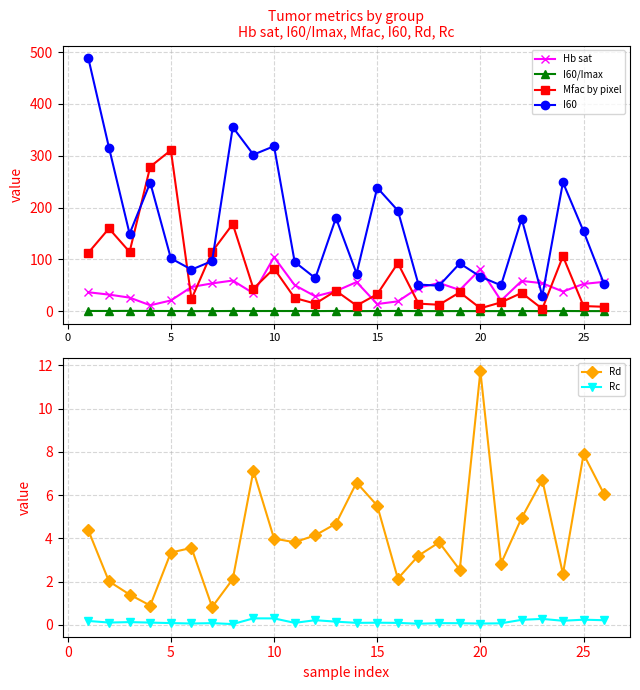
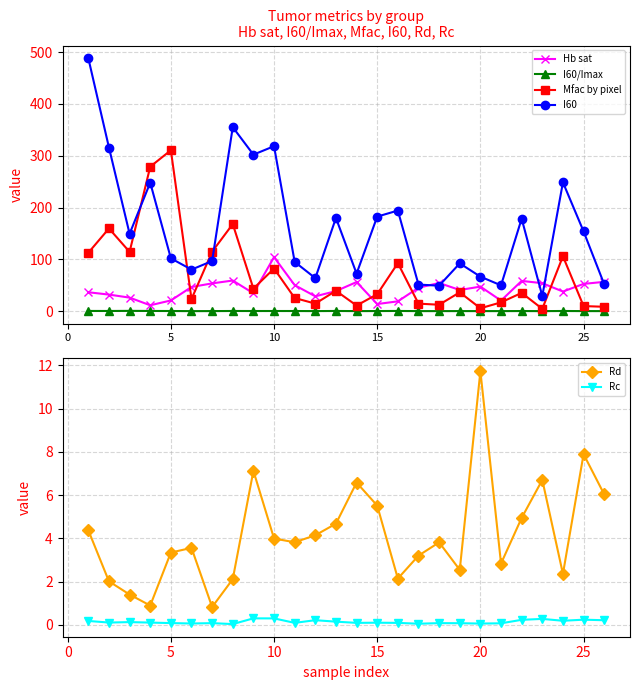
Tumor metrics by group Hb sat, I60/Imax, Mfac, I60, Rd, Rc, I60, 15: 240 -> 180
Tumor metrics by group Hb sat, I60/Imax, Mfac, I60, Rd, Rc, Hb sat, 20: 80 -> 50
